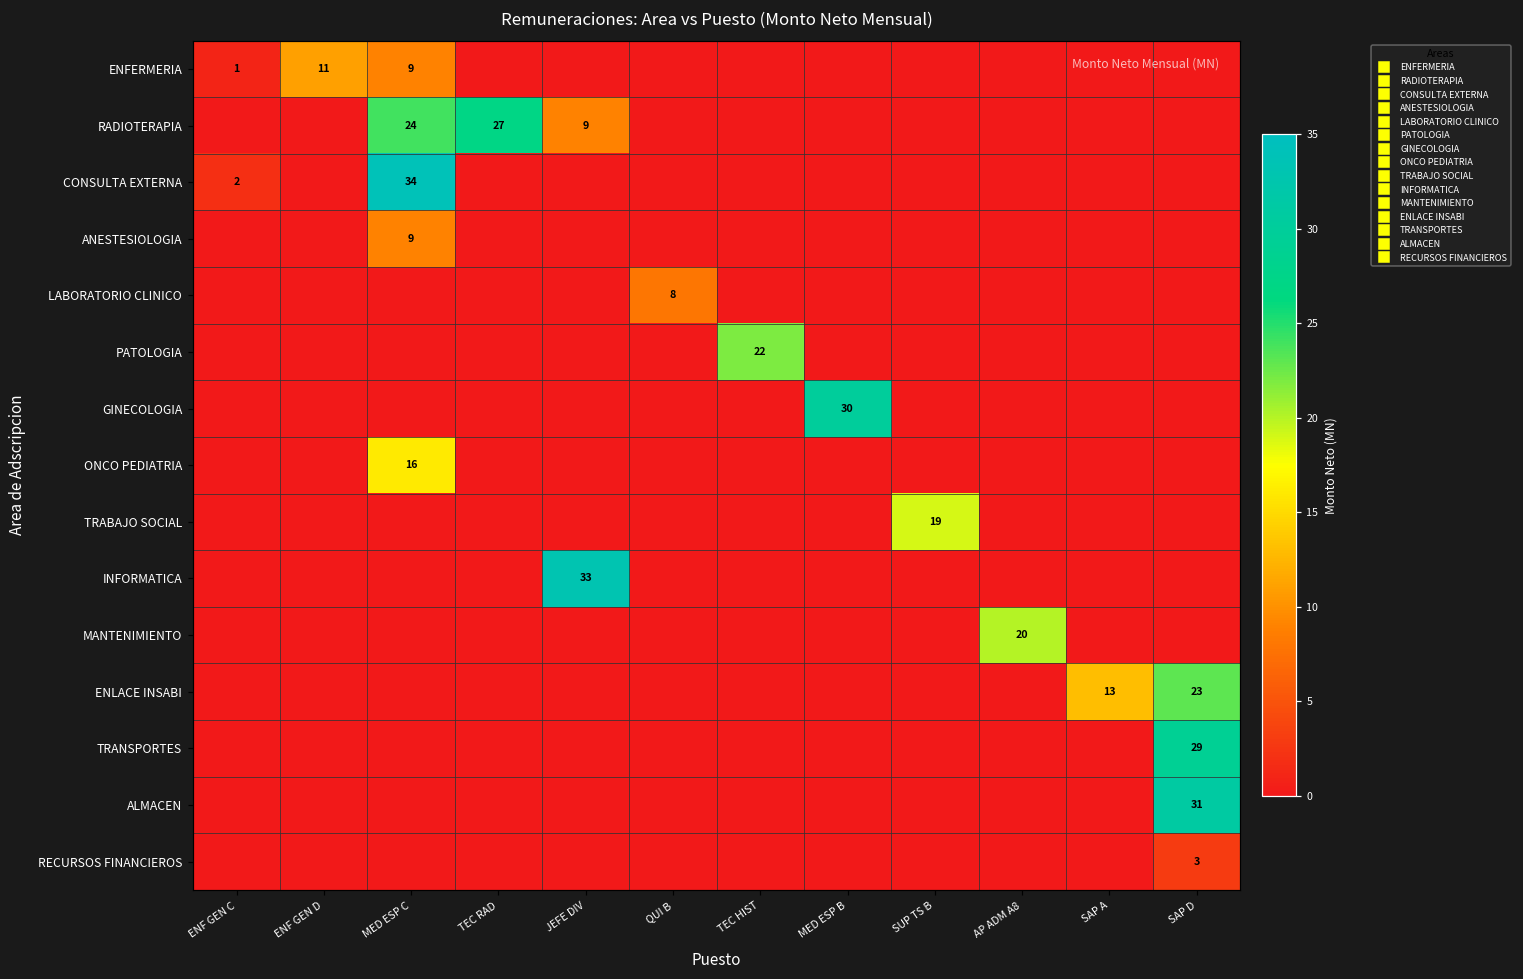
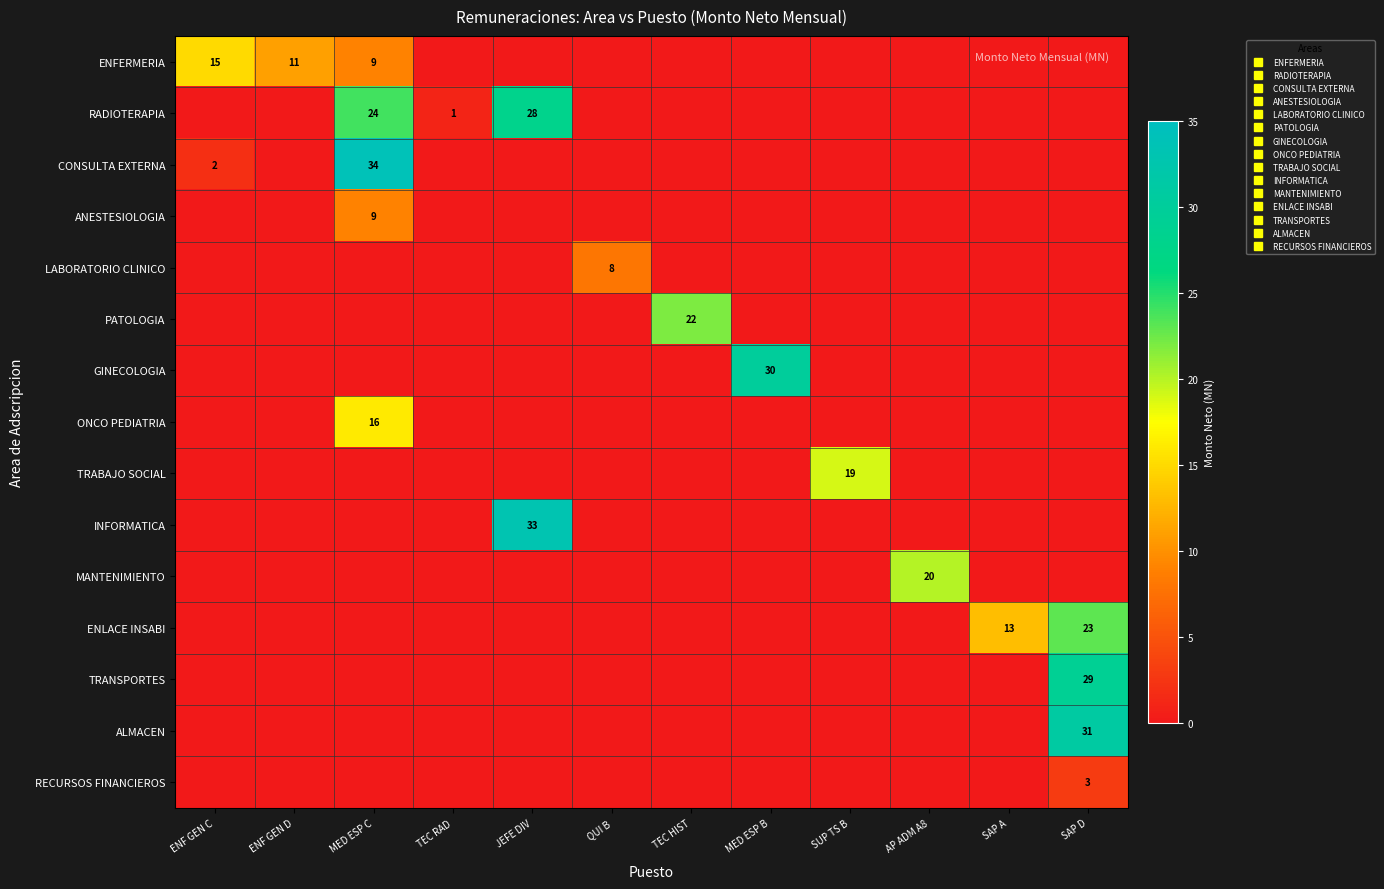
ENFERMERIA, ENF GEN C: 1 -> 15
RADIOTERAPIA, TEC RAD: 27 -> 1
RADIOTERAPIA, JEFE DIV: 9 -> 28
